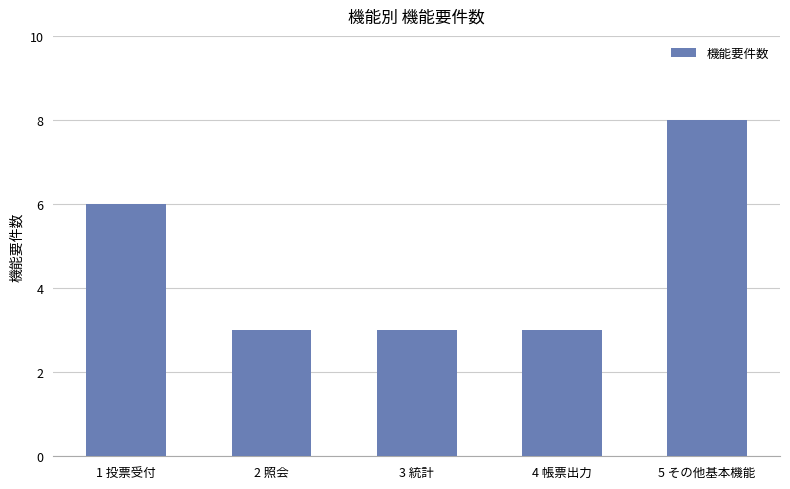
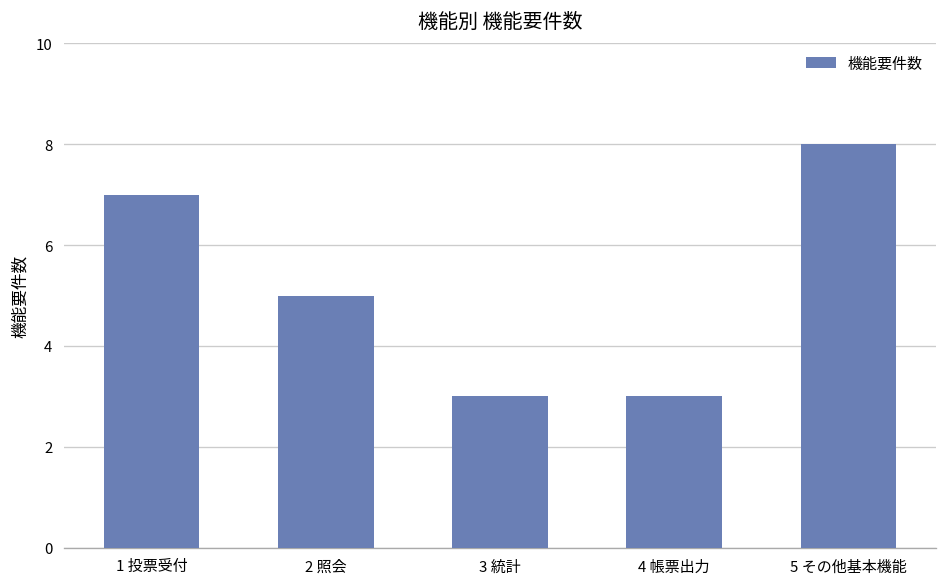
1 投票受付: 6 -> 7
2 照会: 3 -> 5
